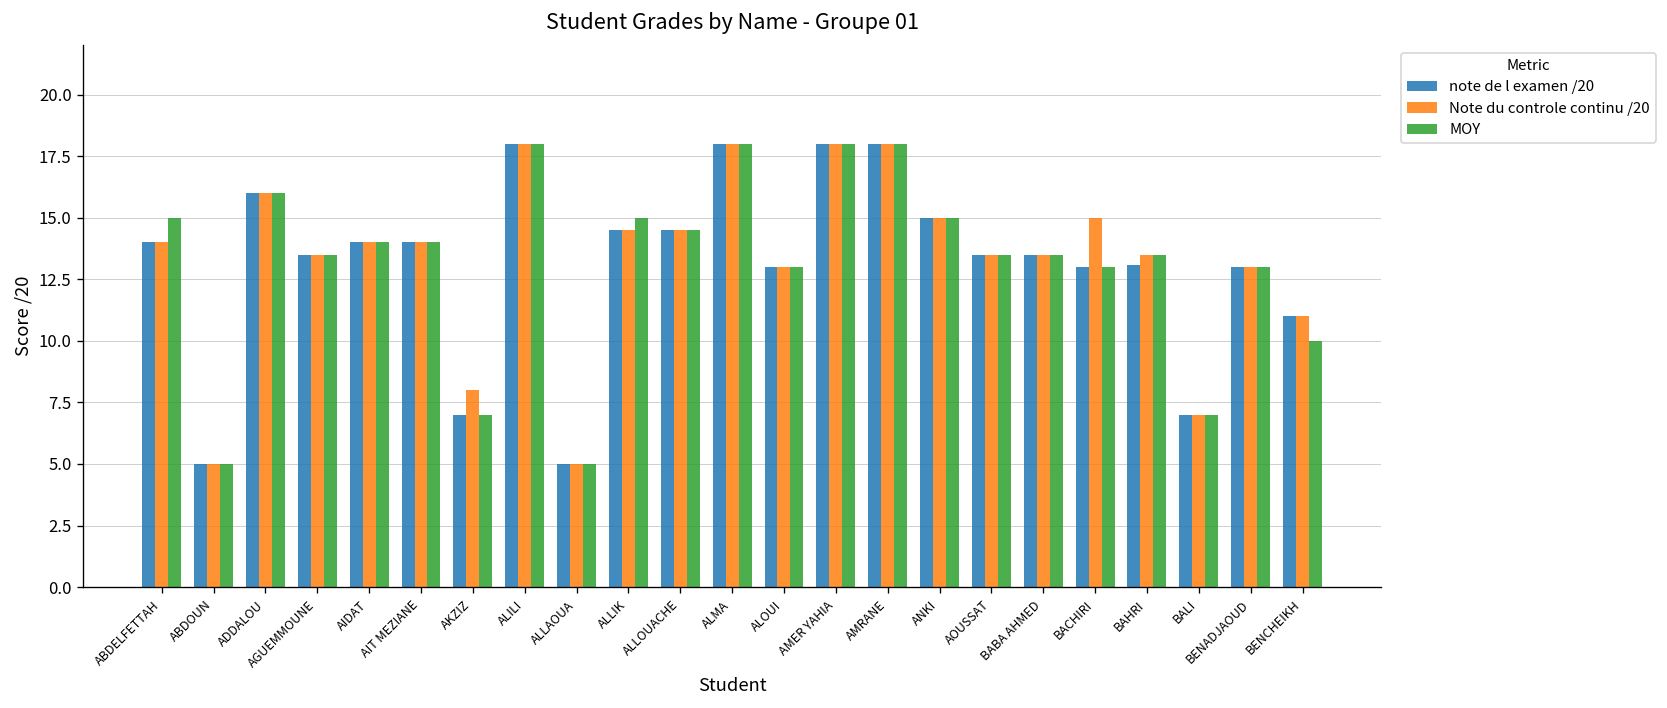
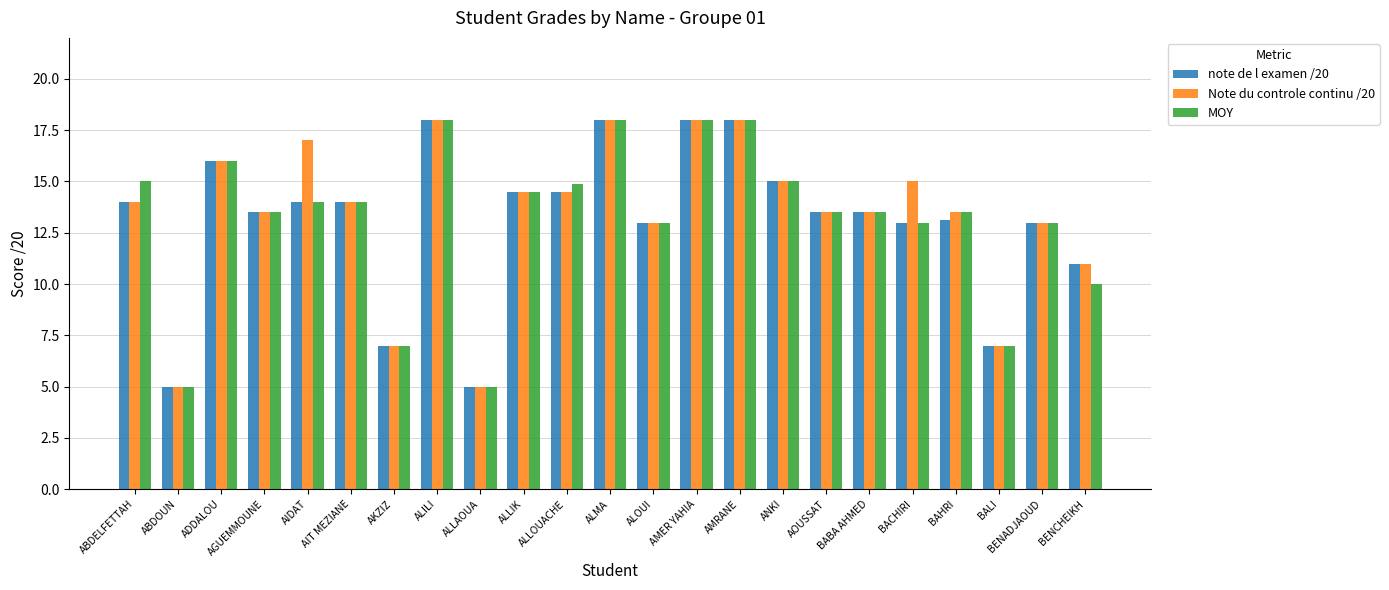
Note du controle continu /20, AIDAT: 14 -> 17
Note du controle continu /20, AKZIZ: 8 -> 7
MOY, ALLIK: 15.0 -> 14.5
MOY, ALLOUACHE: 14.5 -> 14.9
